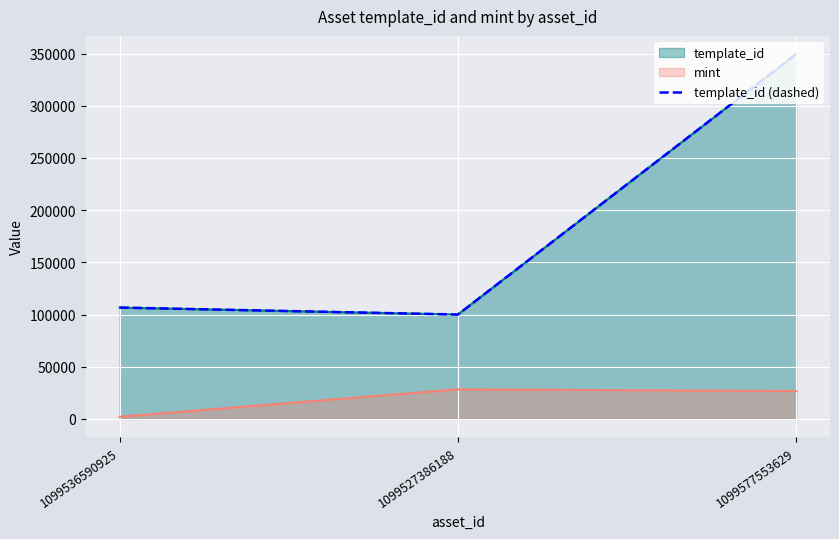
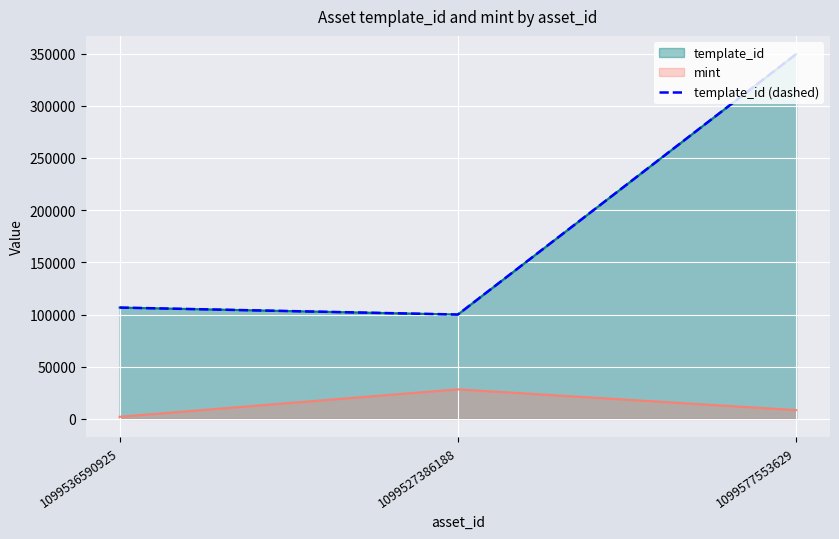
mint, 1099577553629: 27000 -> 8000
